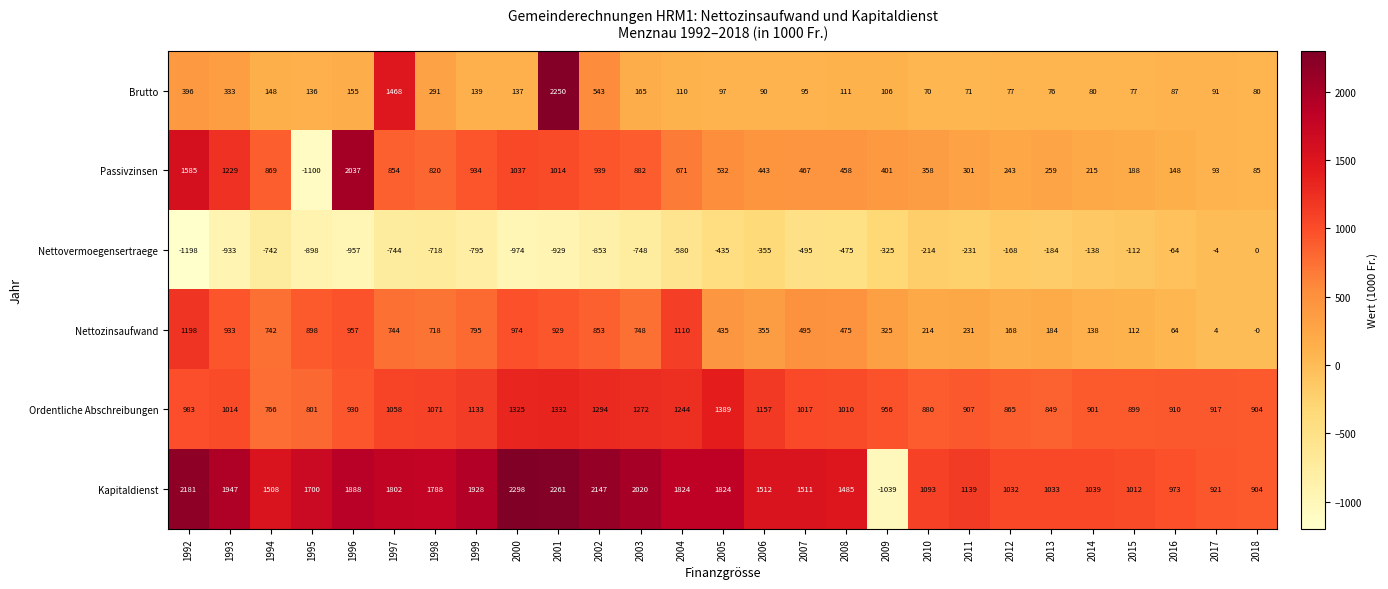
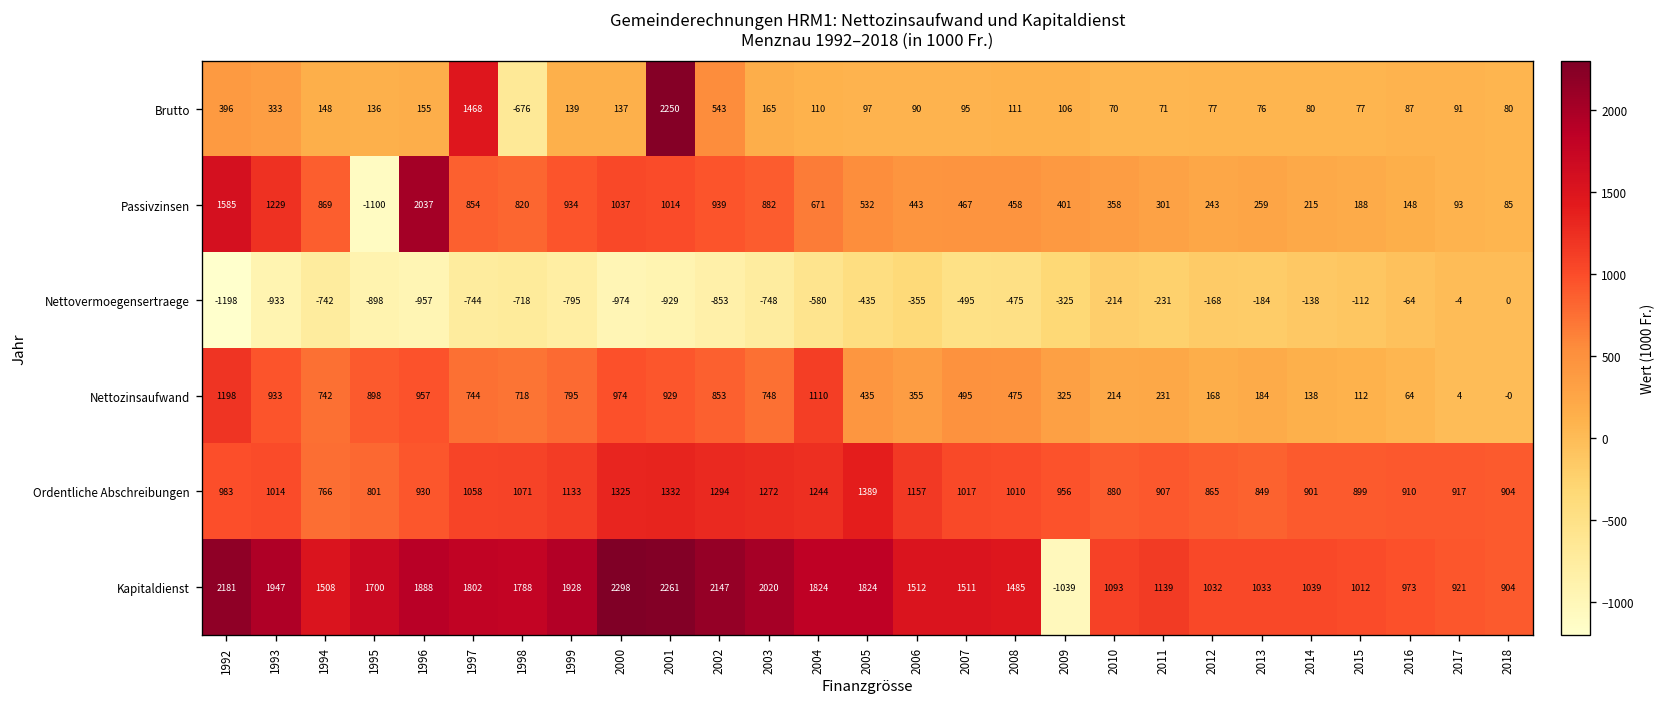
Brutto, 1998: 291 -> -676
